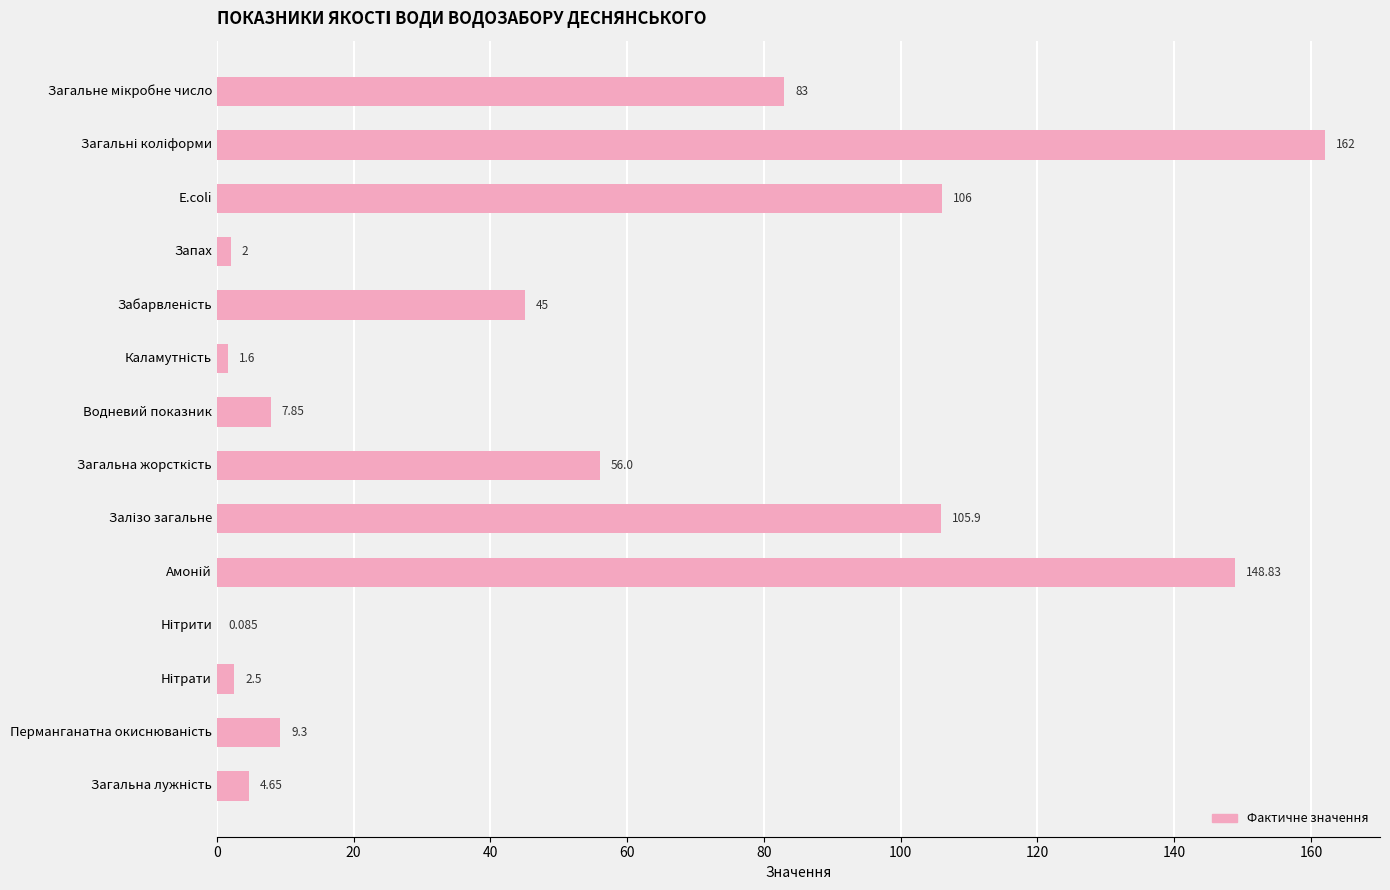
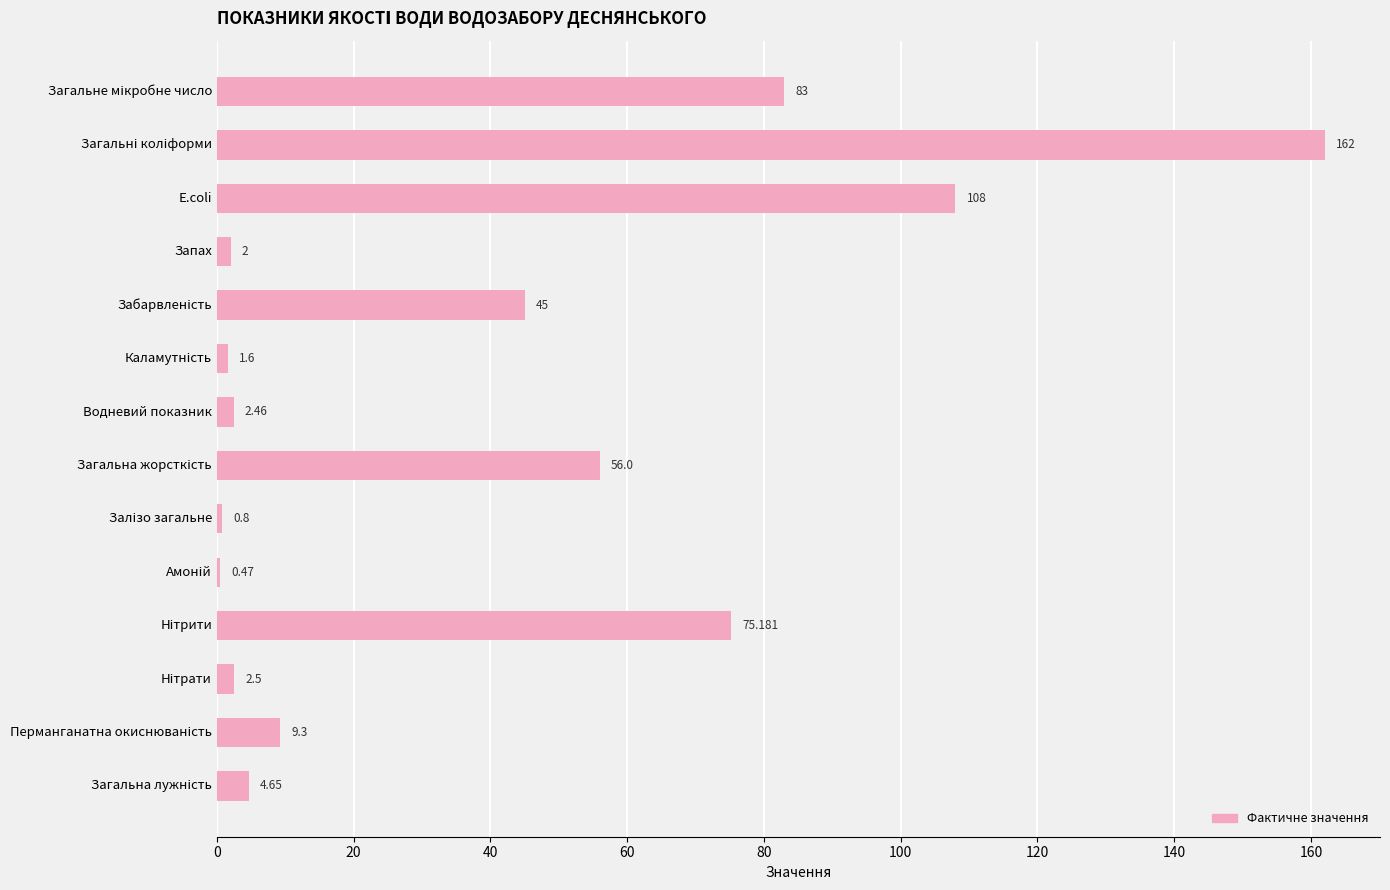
E.coli: 106 -> 108
Водневий показник: 7.85 -> 2.46
Залізо загальне: 105.9 -> 0.8
Амоній: 148.83 -> 0.47
Нітрити: 0.085 -> 75.181
